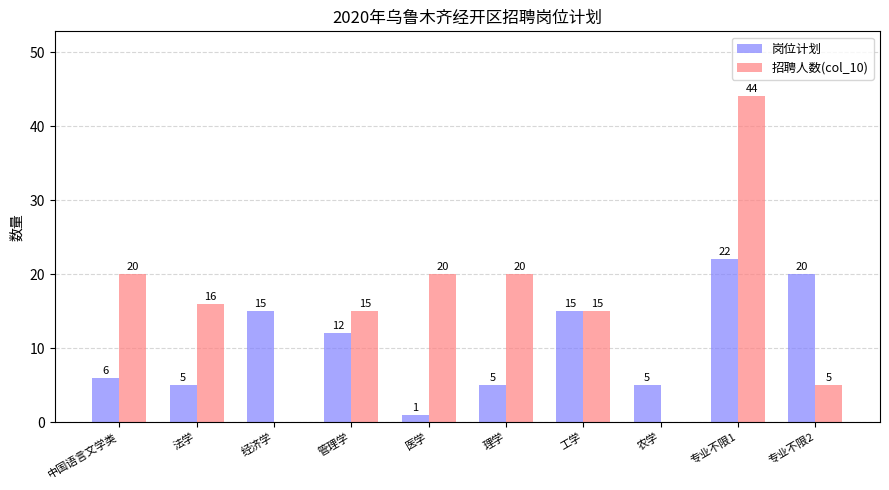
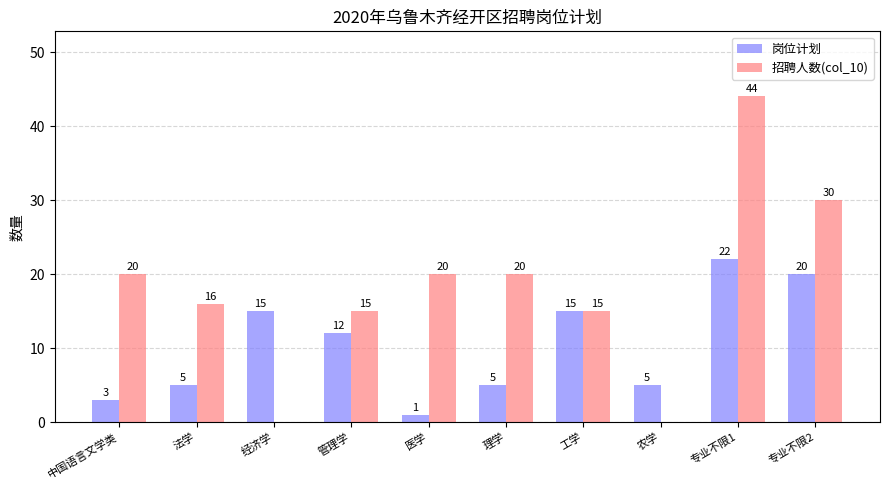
岗位计划, 中国语言文学类: 6 -> 3
招聘人数(col_10), 专业不限2: 5 -> 30
